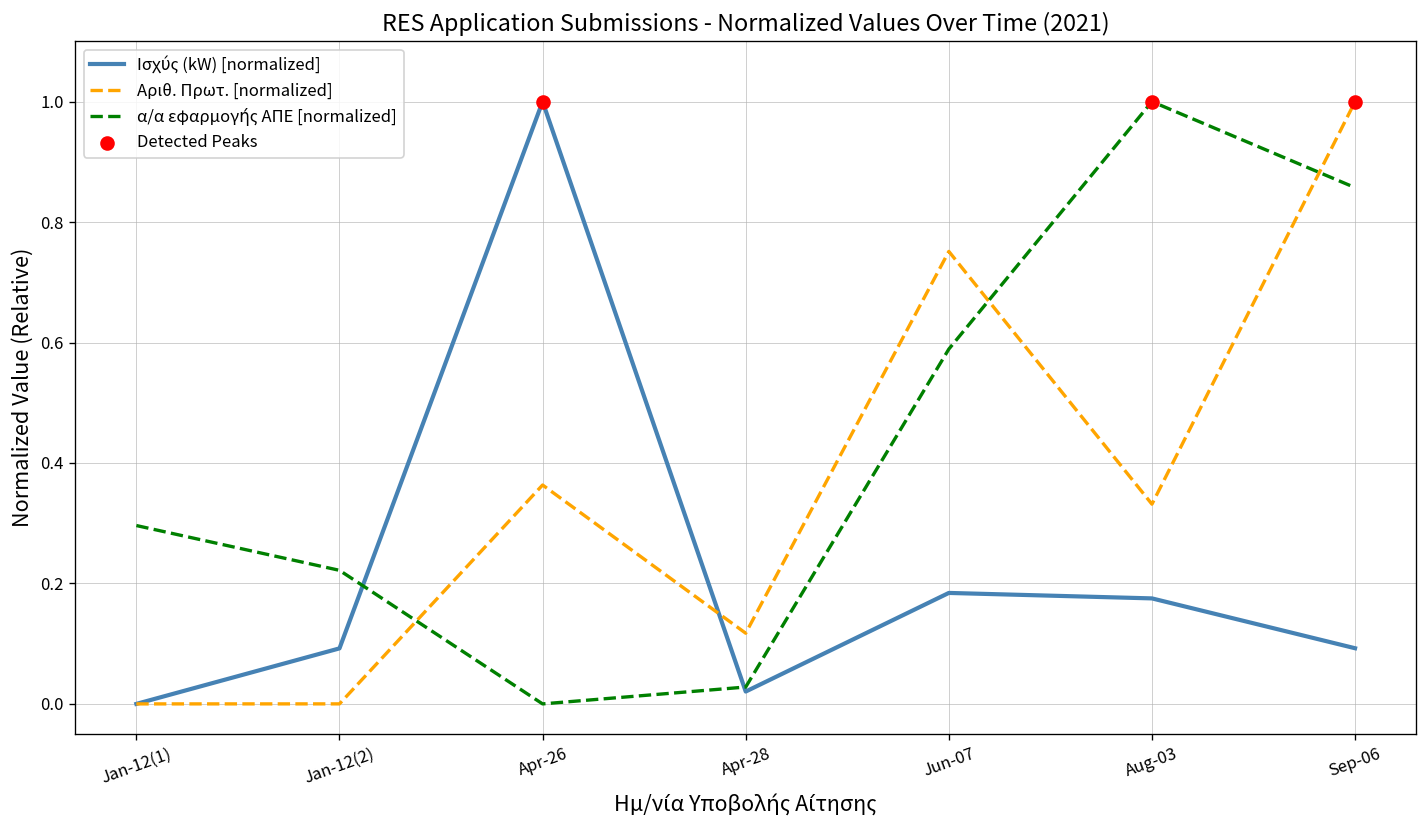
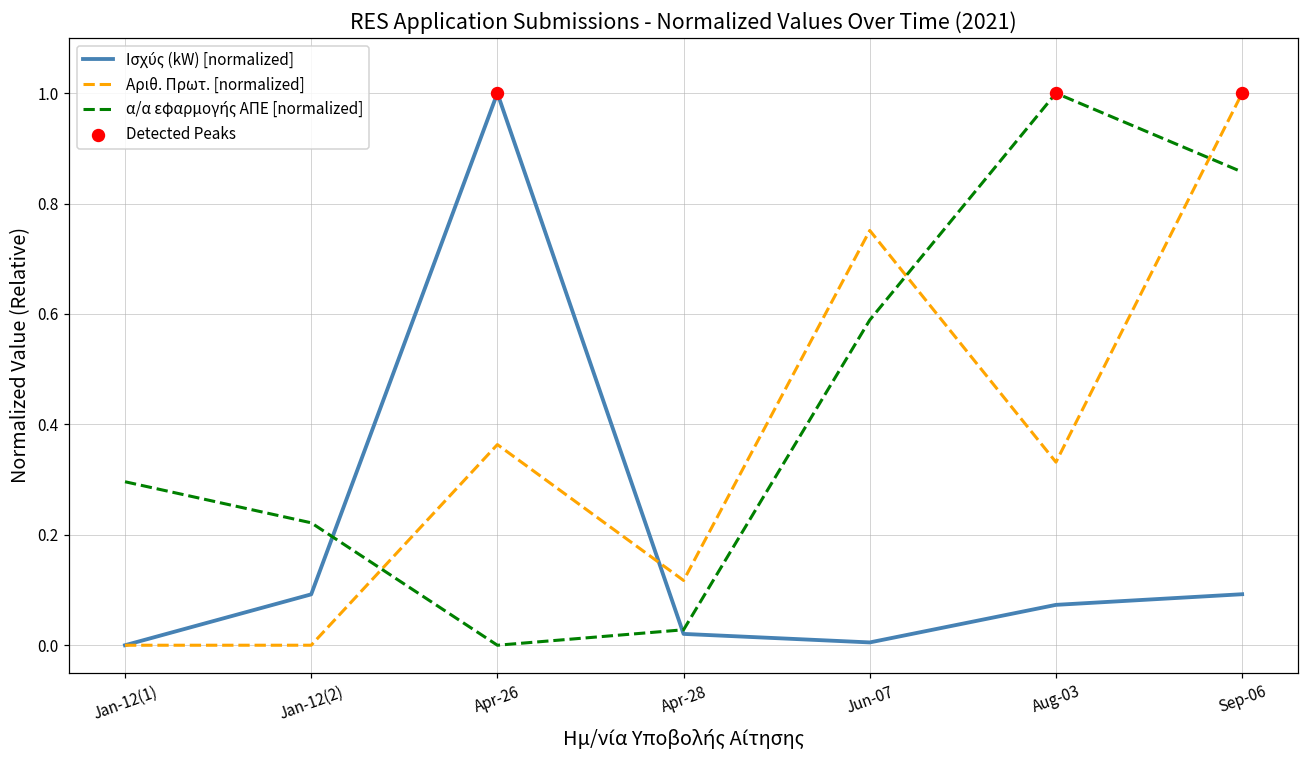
Ισχύς (kW) [normalized], Jun-07: 0.18 -> 0.01
Ισχύς (kW) [normalized], Aug-03: 0.18 -> 0.07
